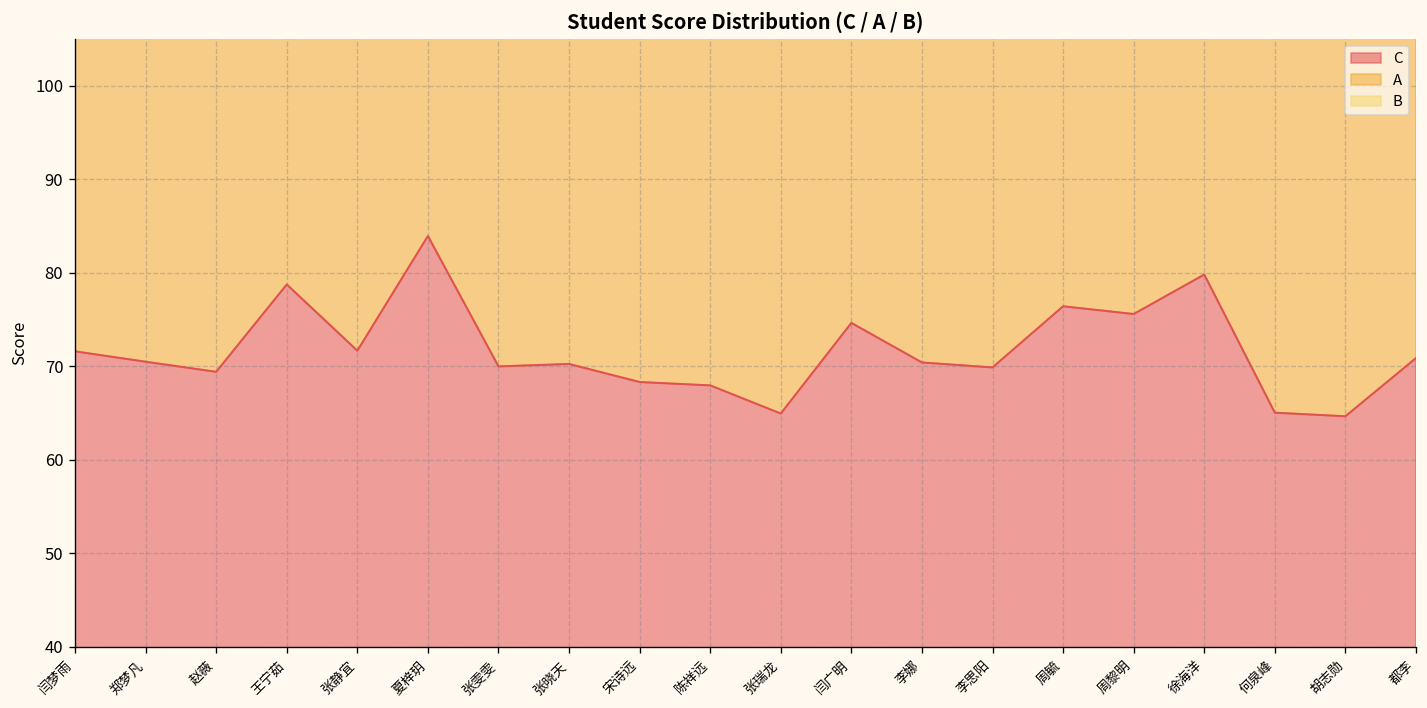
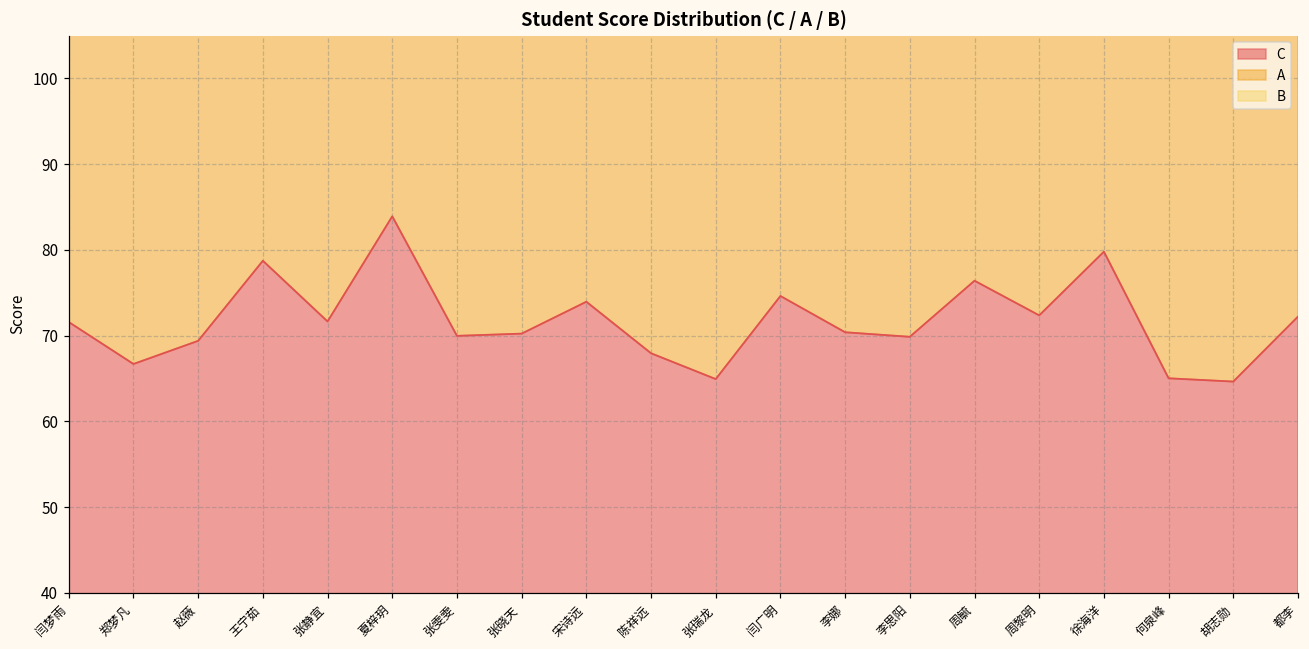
C, 郑梦凡: 70 -> 67
C, 宋诗远: 68 -> 74
C, 周黎明: 76 -> 72
C, 都李: 71 -> 72
